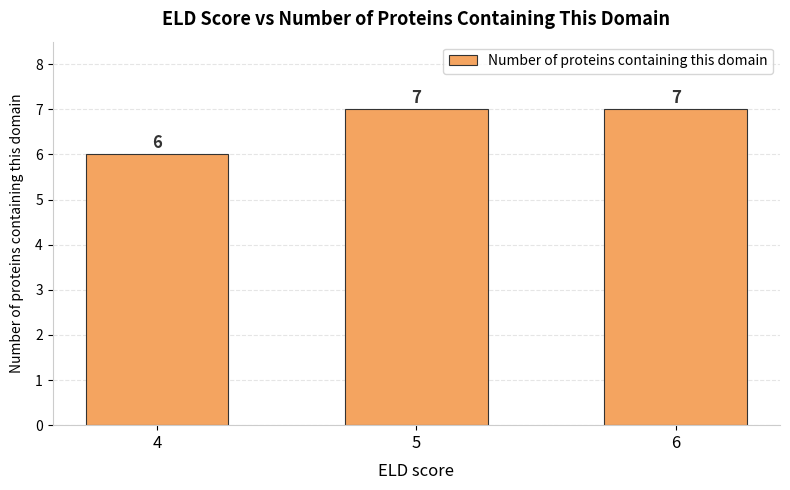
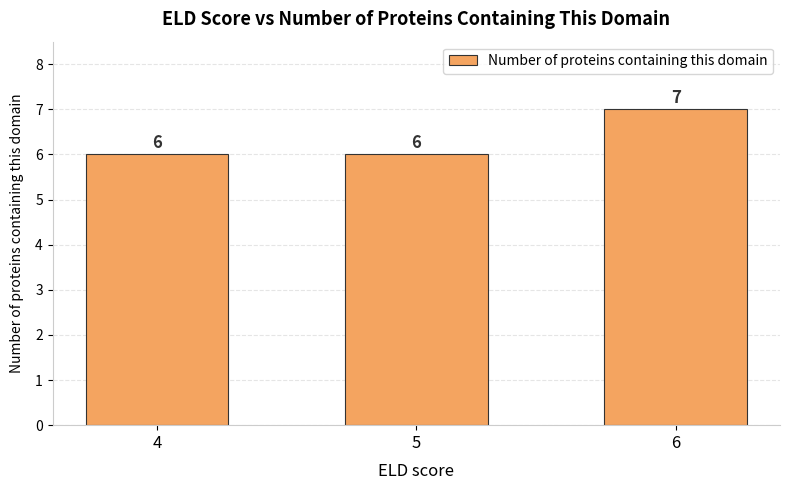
5: 7 -> 6
